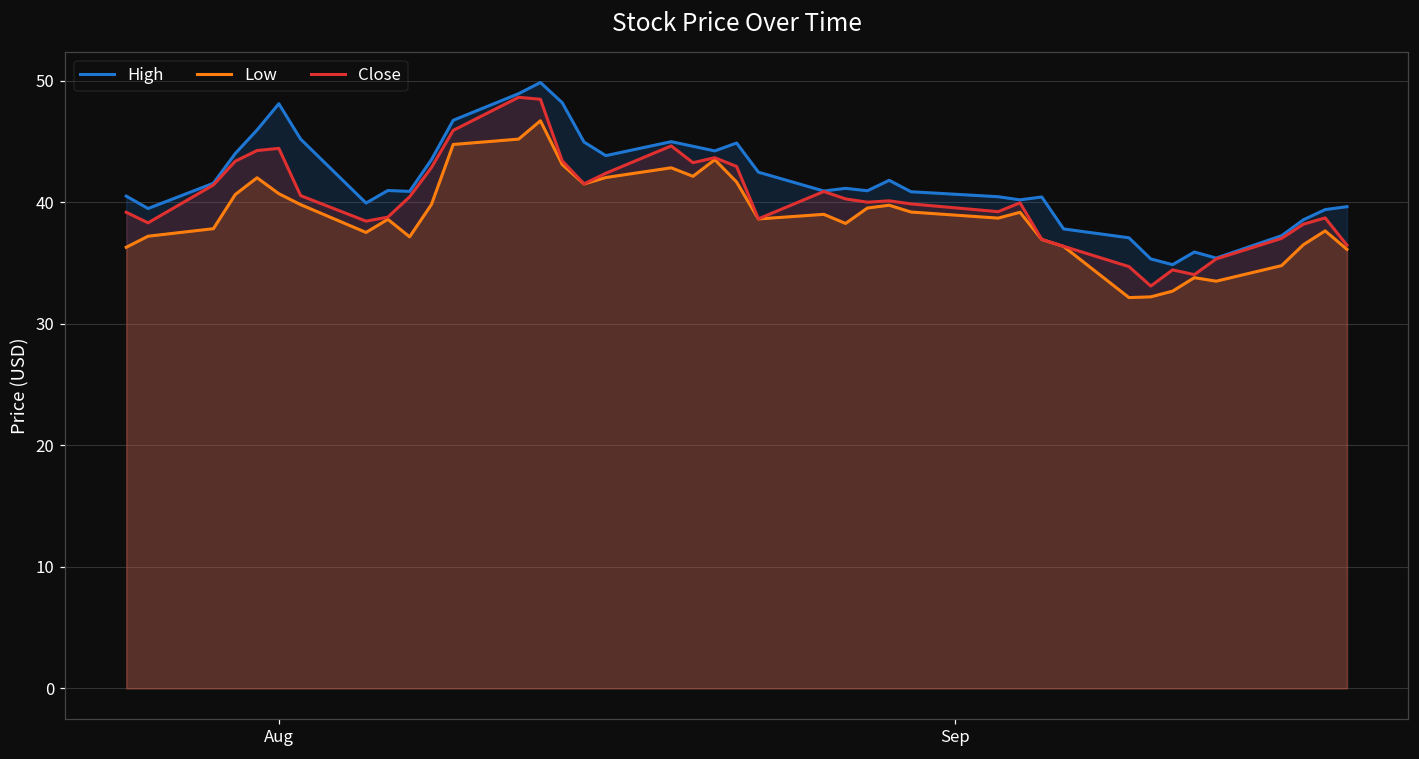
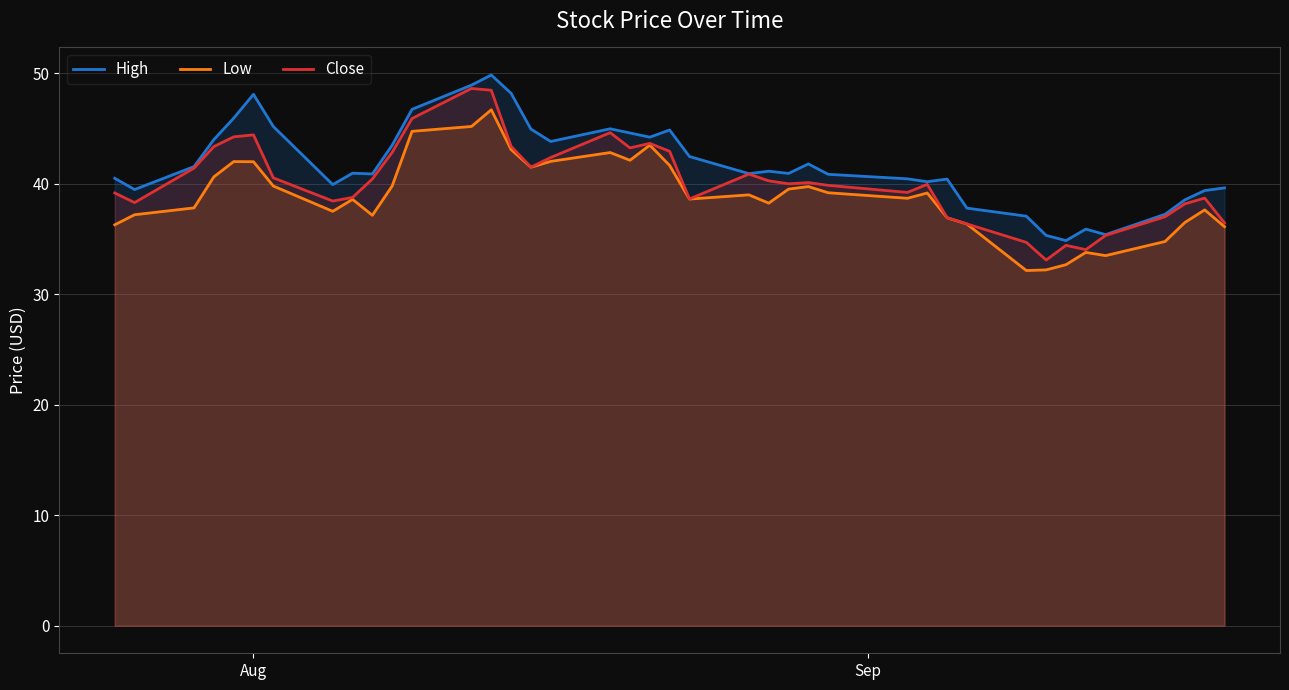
Low, Aug: 40.7 -> 42.0
